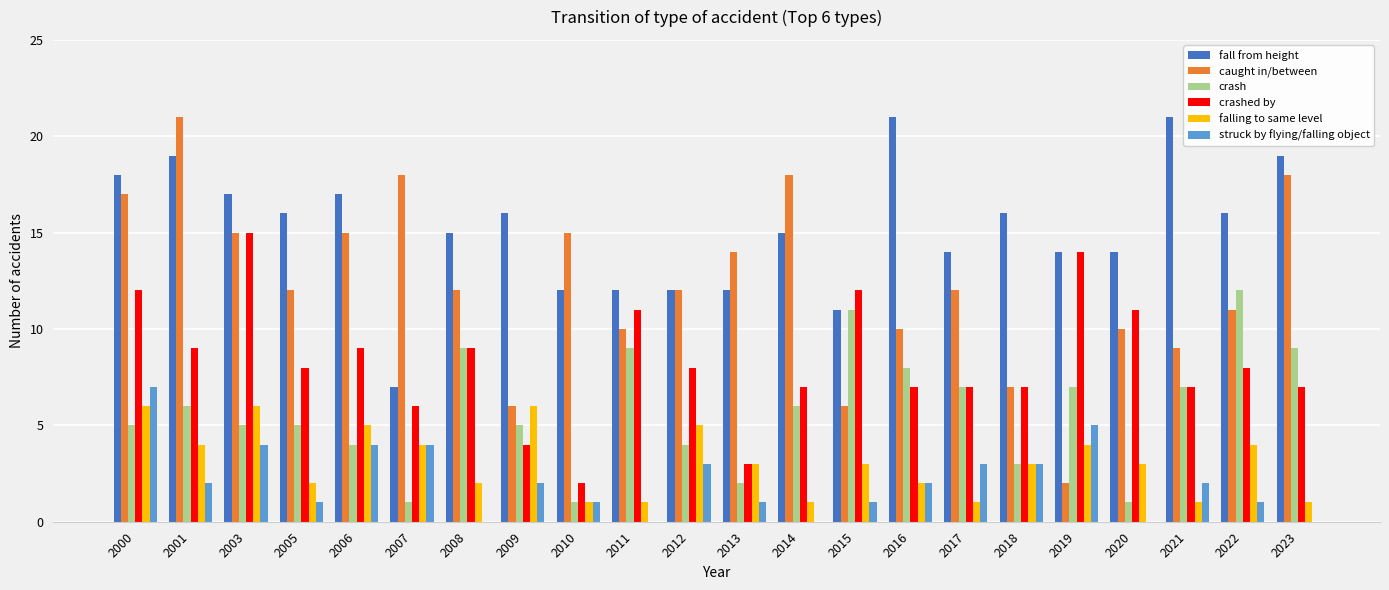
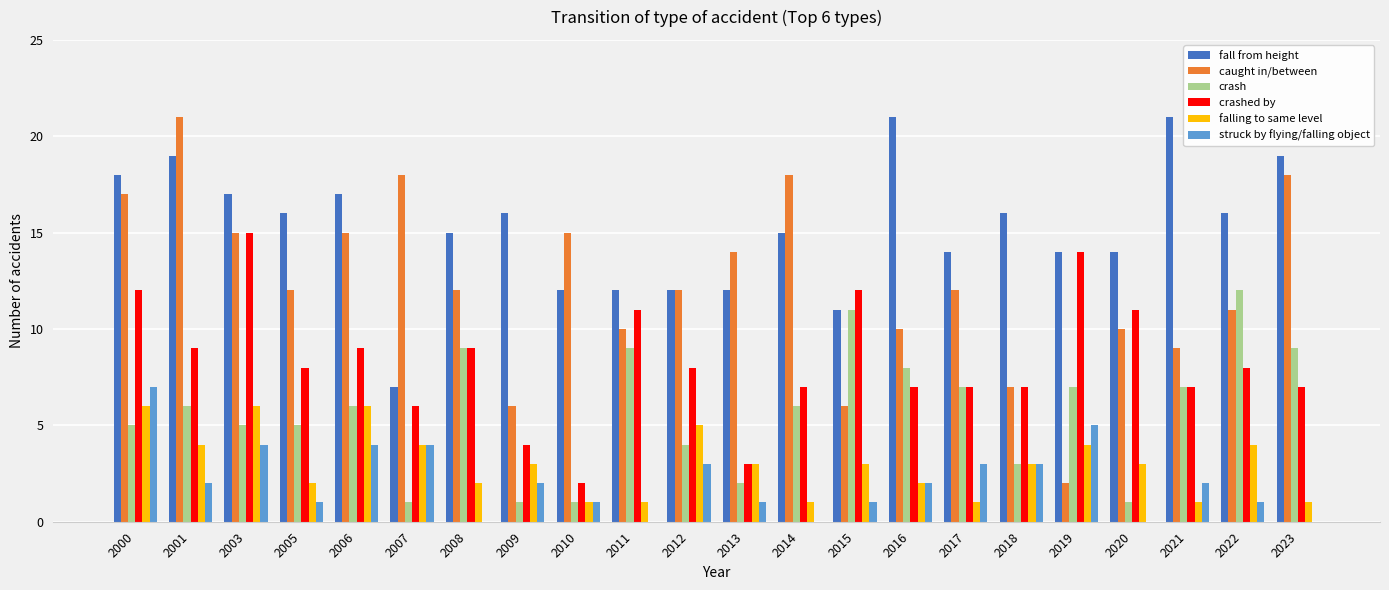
crash, 2006: 4 -> 6
falling to same level, 2006: 5 -> 6
crash, 2009: 5 -> 1
falling to same level, 2009: 6 -> 3
